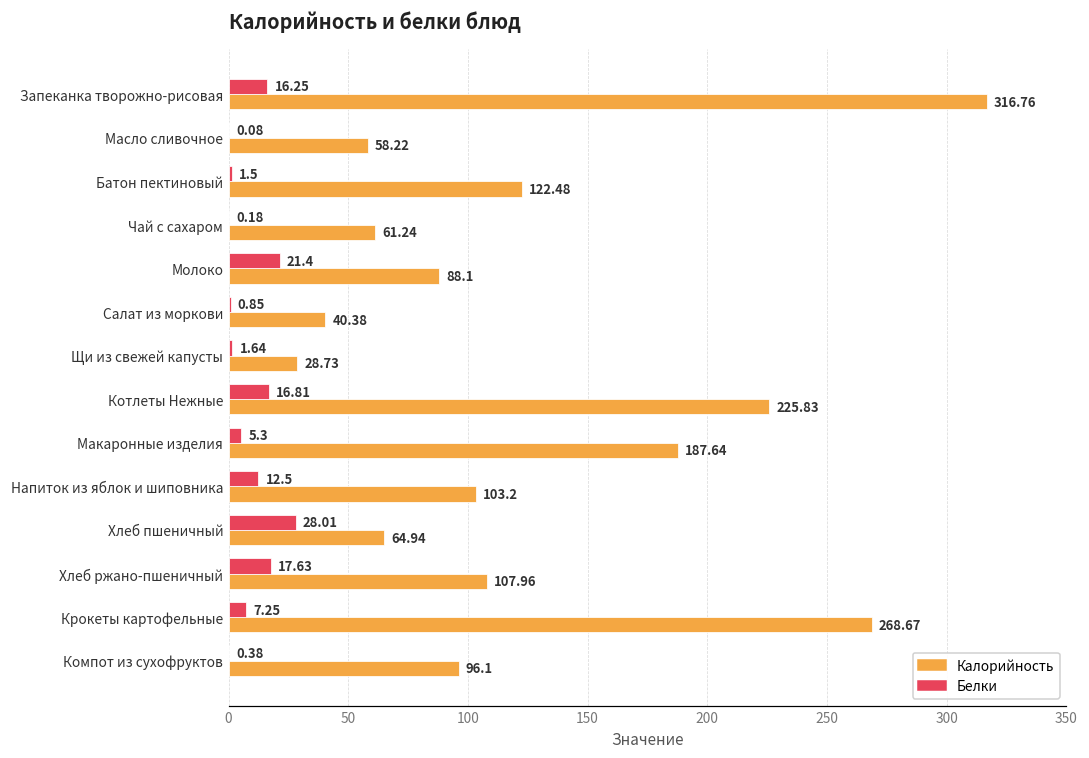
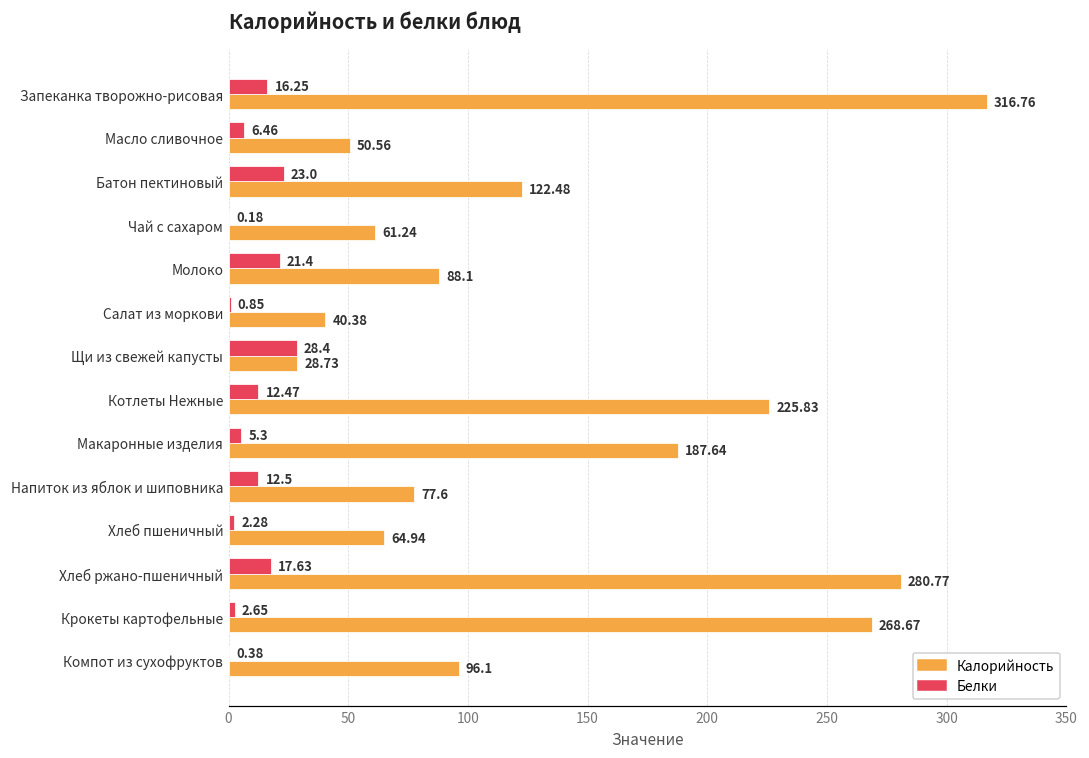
Белки, Масло сливочное: 0.08 -> 6.46
Калорийность, Масло сливочное: 58.22 -> 50.56
Белки, Батон пектиновый: 1.5 -> 23.0
Белки, Щи из свежей капусты: 1.64 -> 28.4
Белки, Котлеты Нежные: 16.81 -> 12.47
Калорийность, Напиток из яблок и шиповника: 103.2 -> 77.6
Белки, Хлеб пшеничный: 28.01 -> 2.28
Калорийность, Хлеб ржано-пшеничный: 107.96 -> 280.77
Белки, Крокеты картофельные: 7.25 -> 2.65
